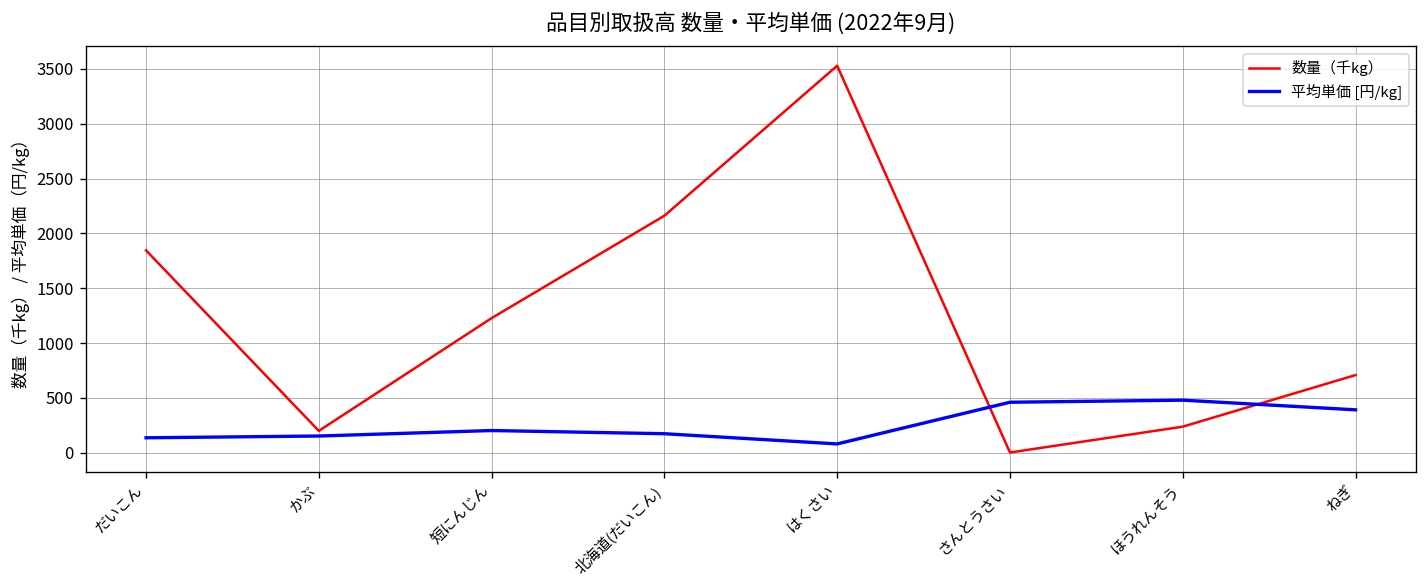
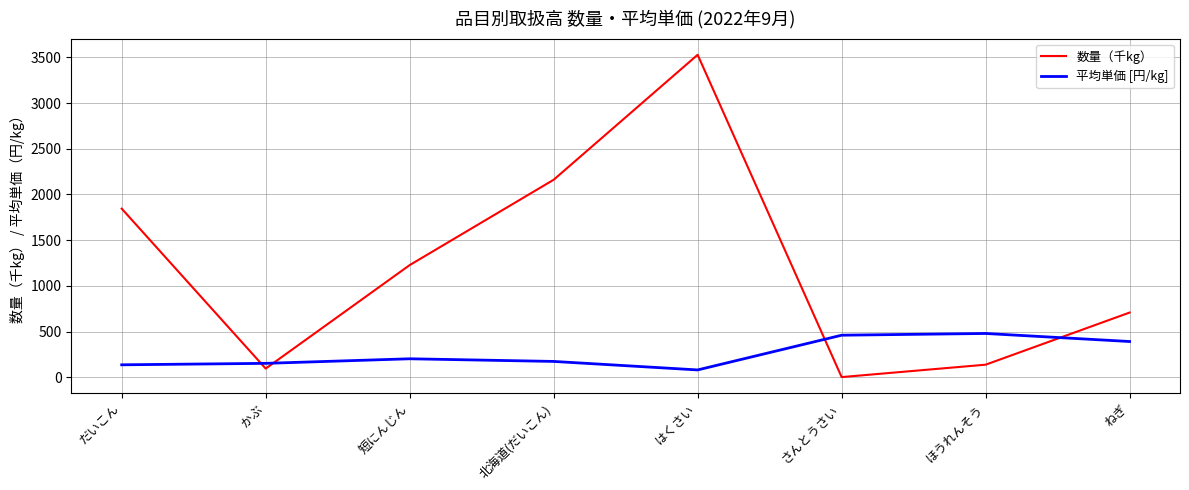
数量（千kg）, かぶ: 200 -> 100
数量（千kg）, ほうれんそう: 200 -> 100
